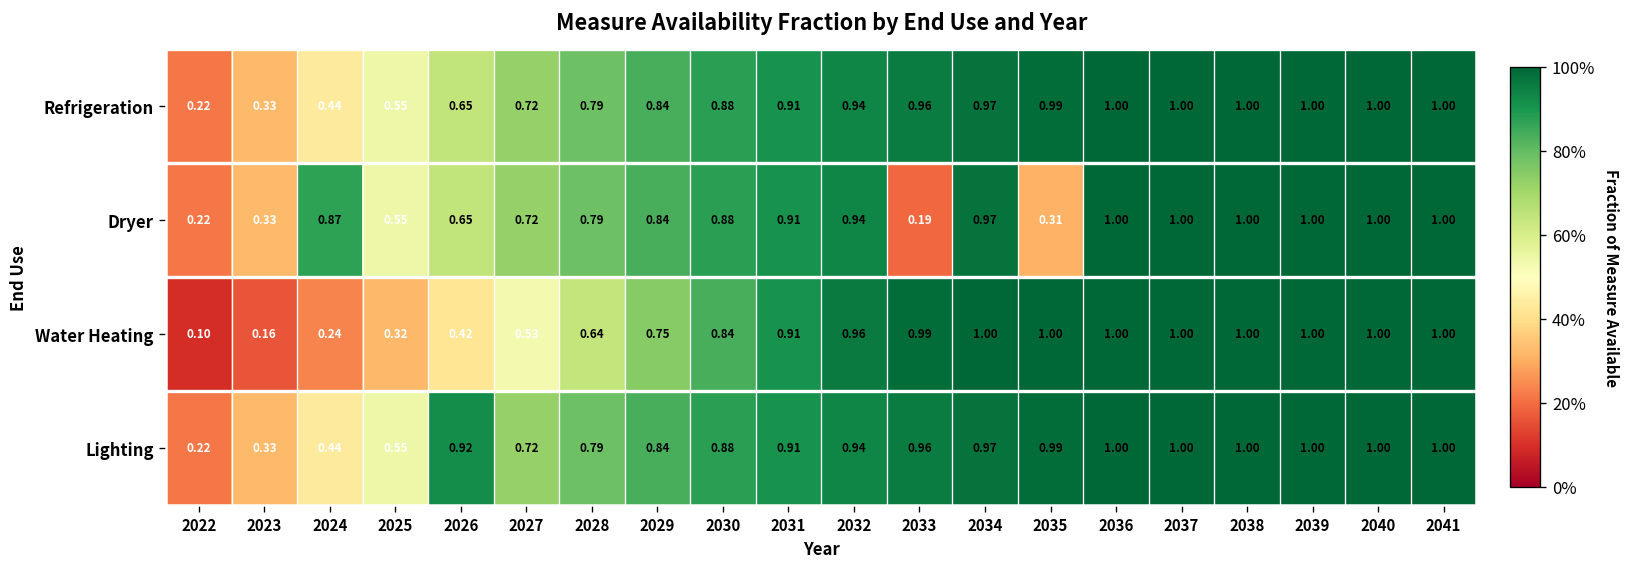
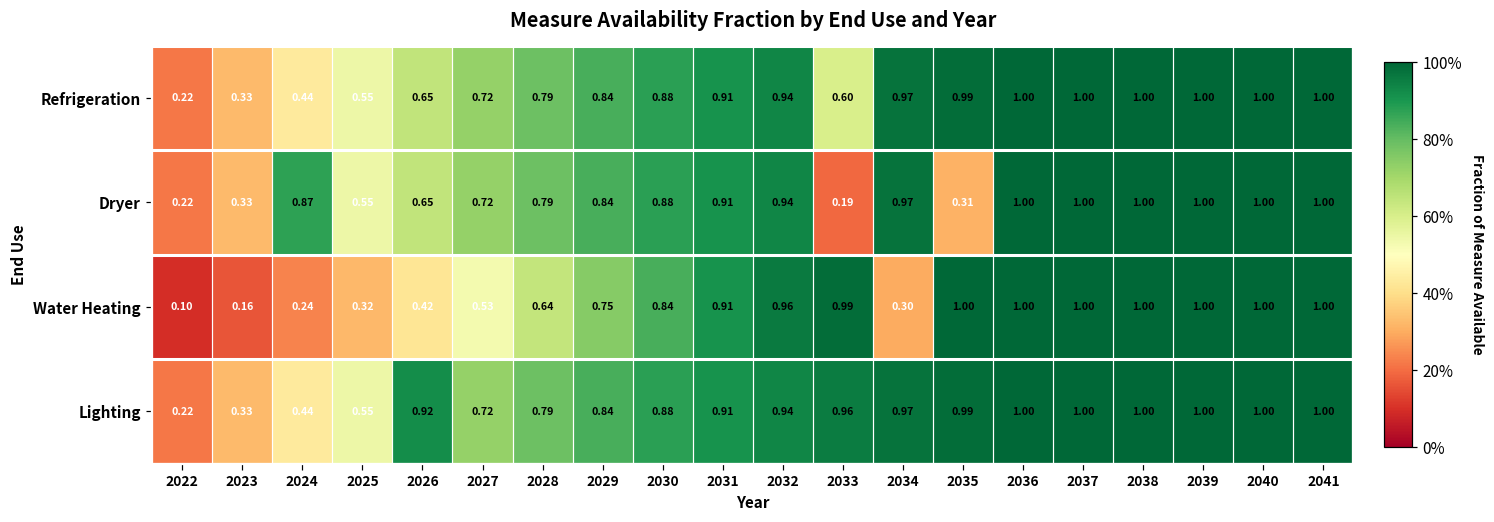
Refrigeration, 2033: 0.96 -> 0.60
Water Heating, 2034: 1.00 -> 0.30
